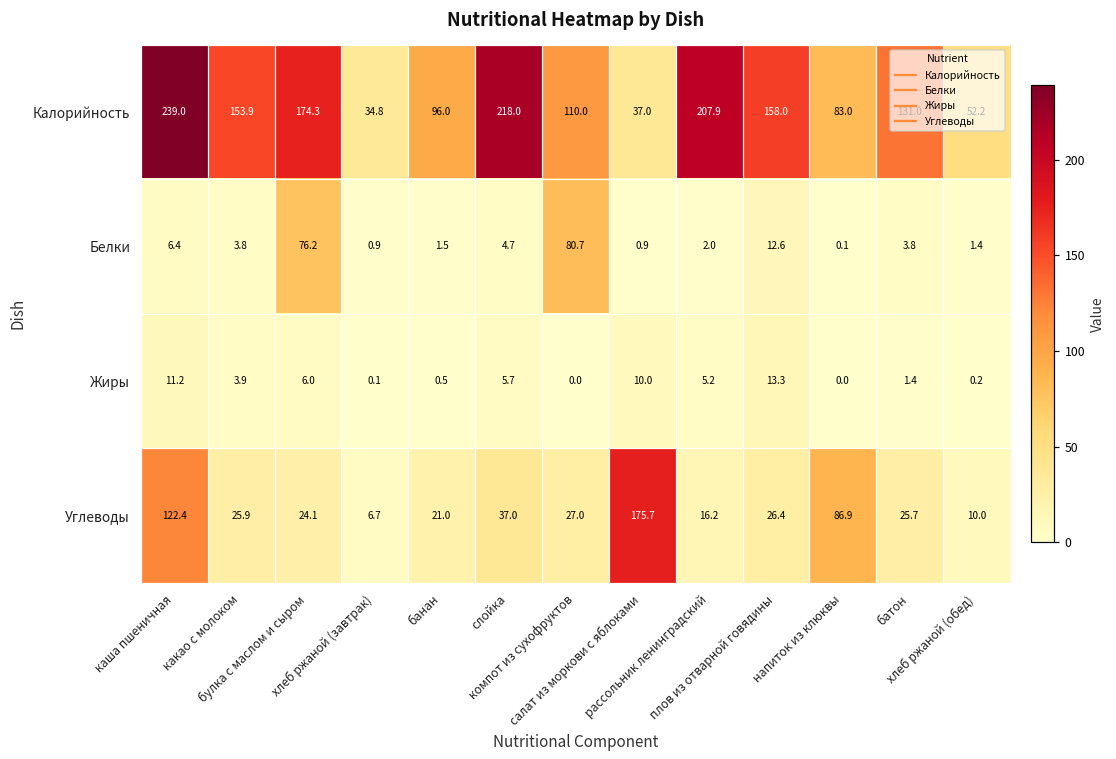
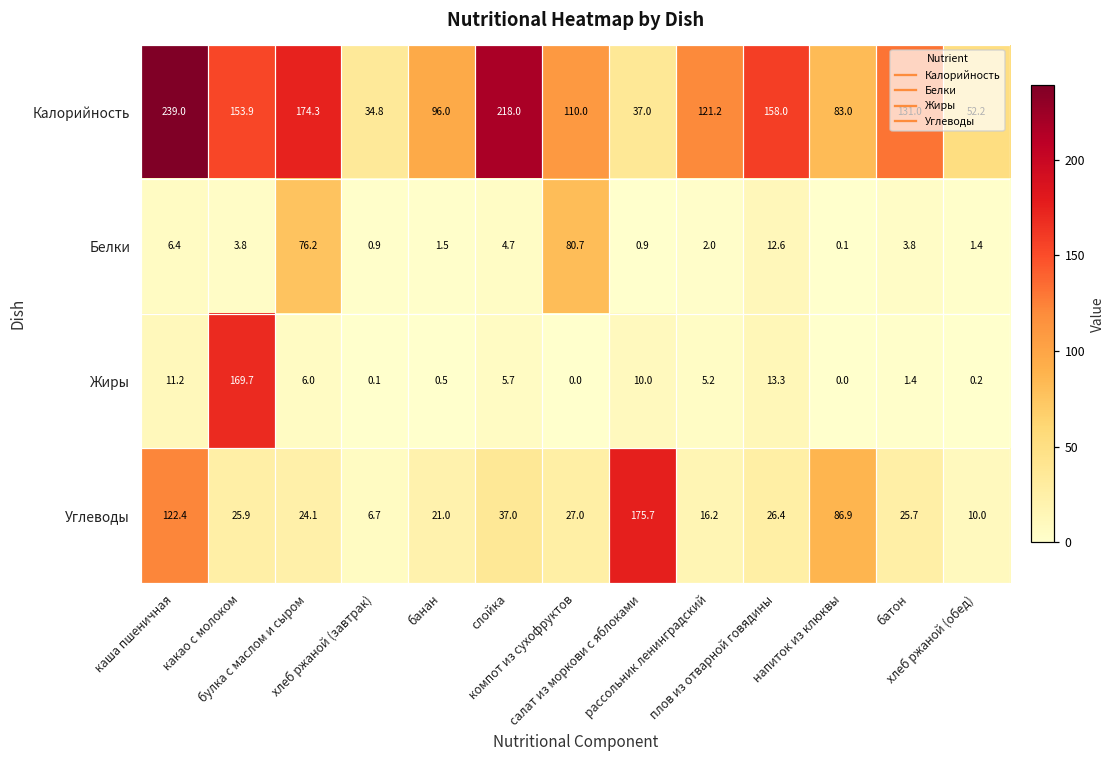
Калорийность, рассольник ленинградский: 207.9 -> 121.2
Жиры, какао с молоком: 3.9 -> 169.7
